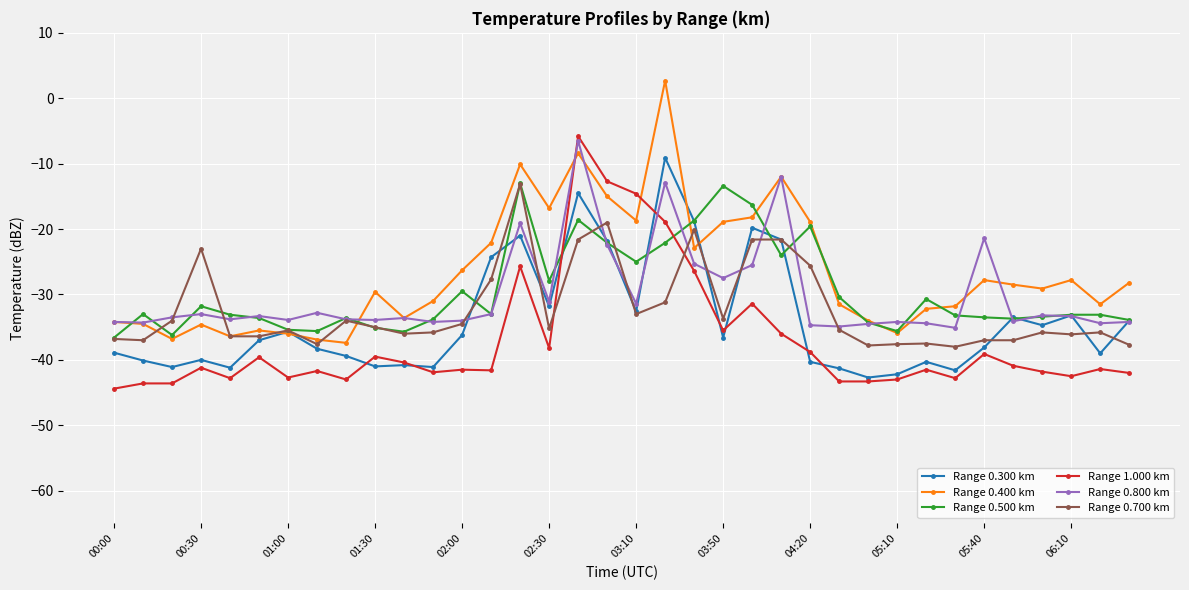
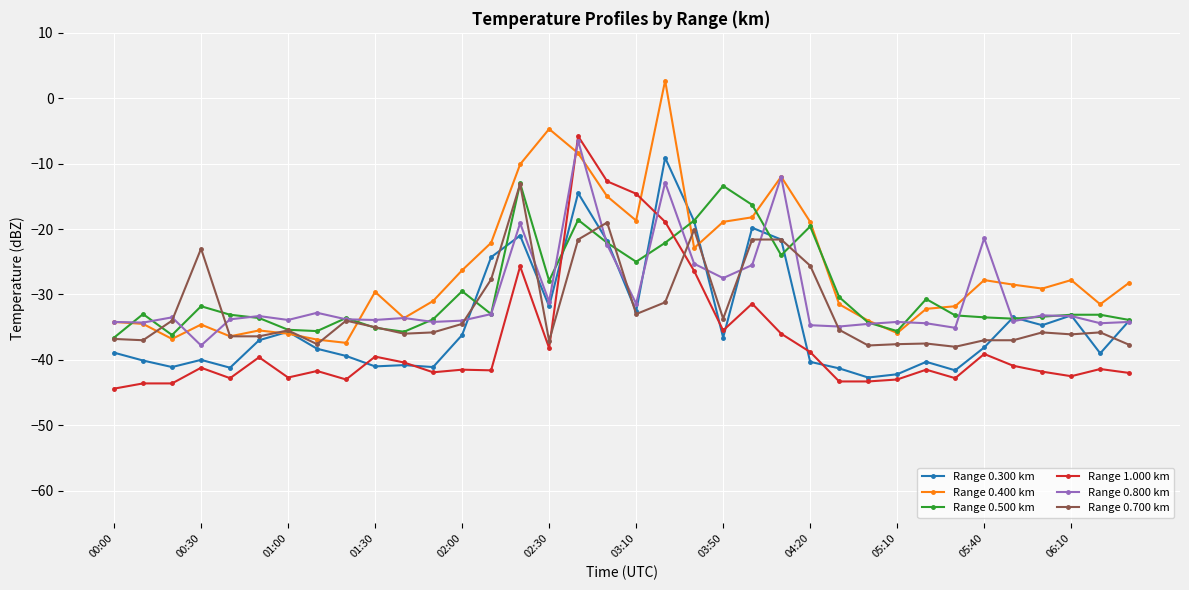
Range 0.800 km, 00:30: -33 -> -38
Range 0.400 km, 02:30: -17 -> -5
Range 0.700 km, 02:30: -35 -> -37
